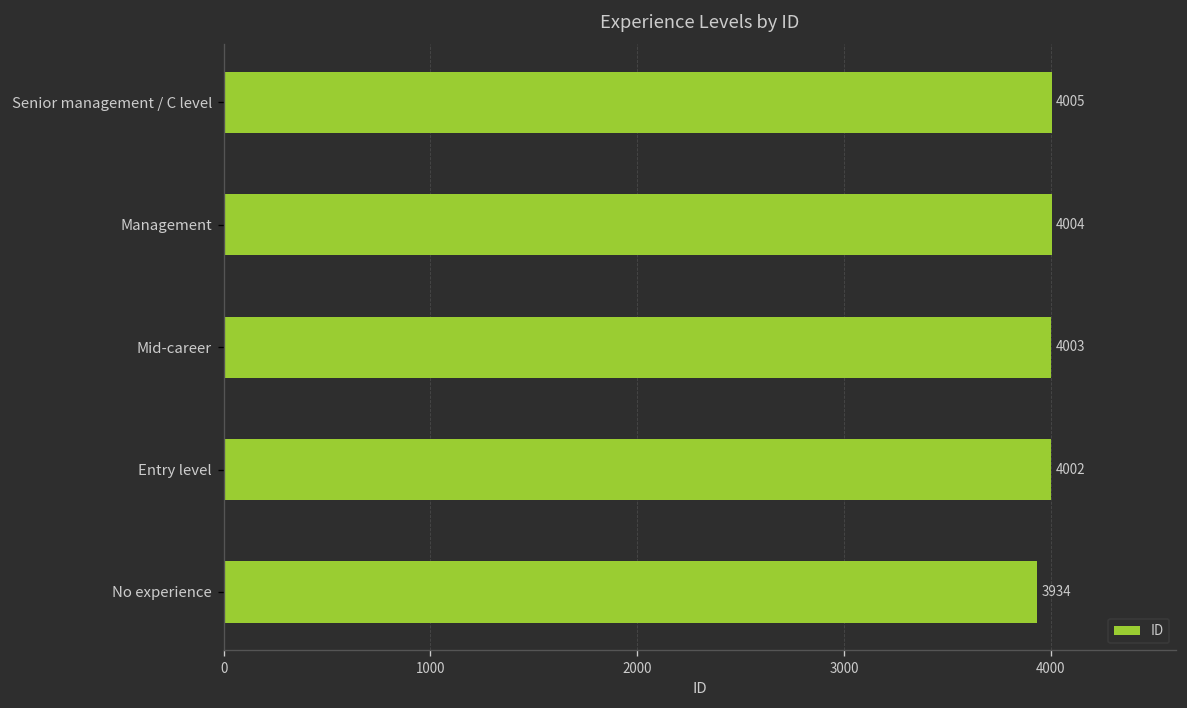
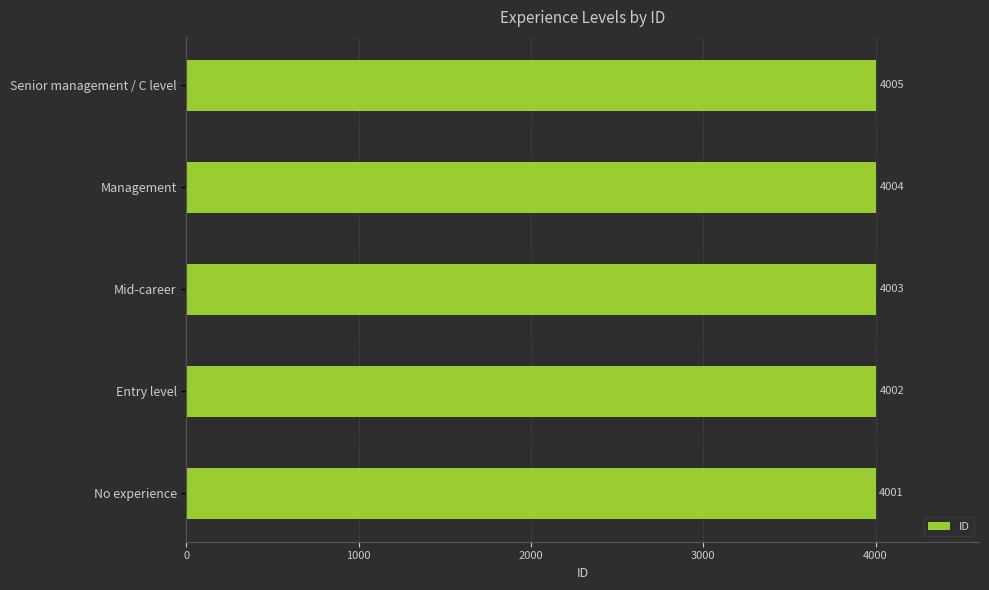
No experience: 3934 -> 4001
